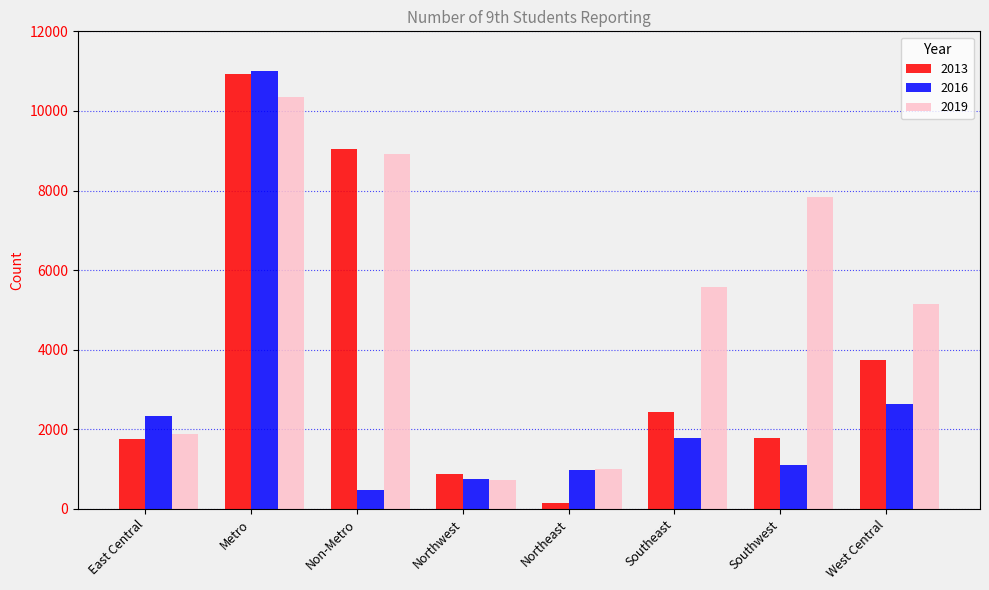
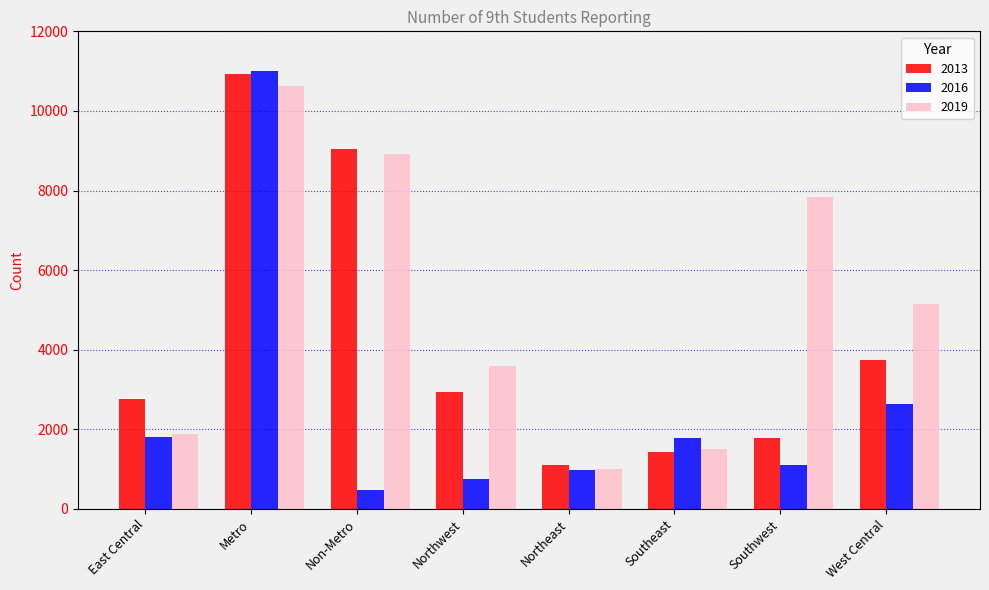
2013, East Central: 1800 -> 2700
2016, East Central: 2300 -> 1800
2019, Metro: 10300 -> 10600
2013, Northwest: 900 -> 2900
2019, Northwest: 700 -> 3600
2013, Northeast: 100 -> 1100
2013, Southeast: 2400 -> 1400
2019, Southeast: 5600 -> 1500
